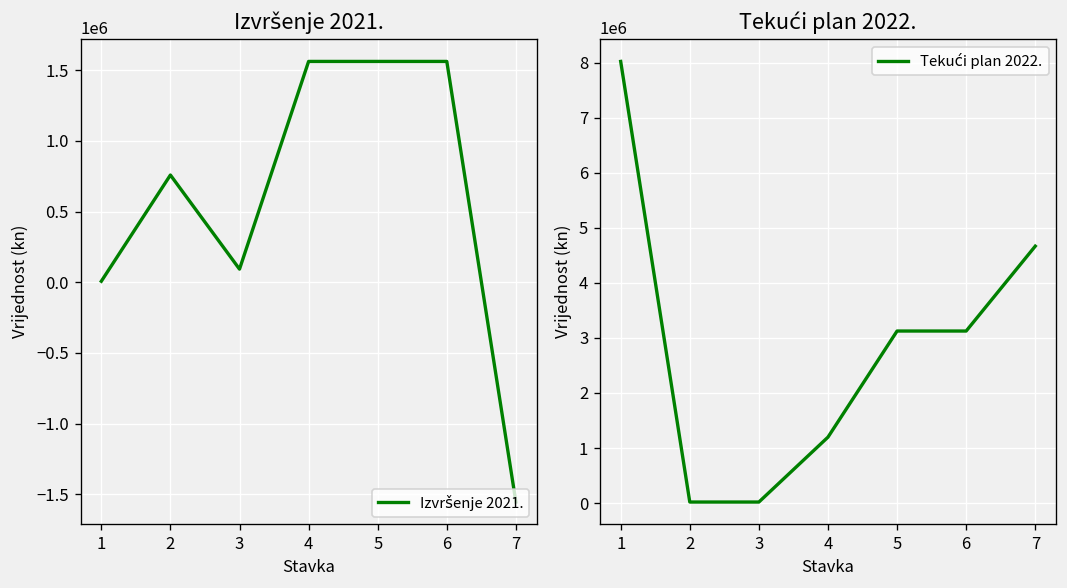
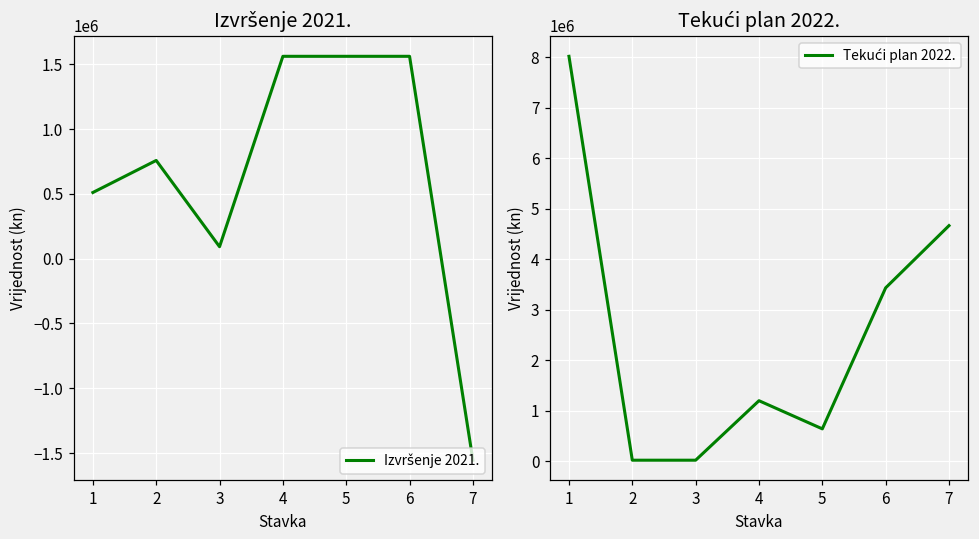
Izvršenje 2021., 1: 10000 -> 510000
Tekući plan 2022., 5: 3100000 -> 600000
Tekući plan 2022., 6: 3100000 -> 3400000
